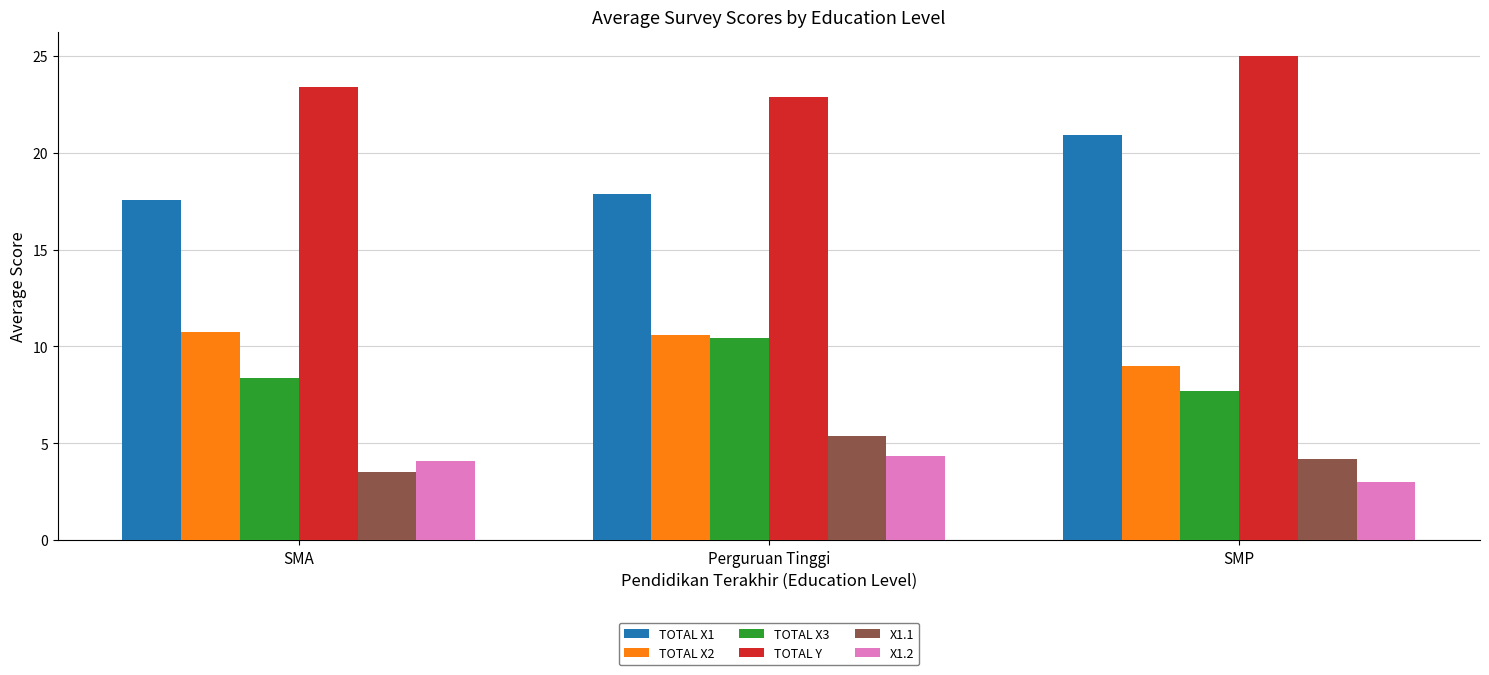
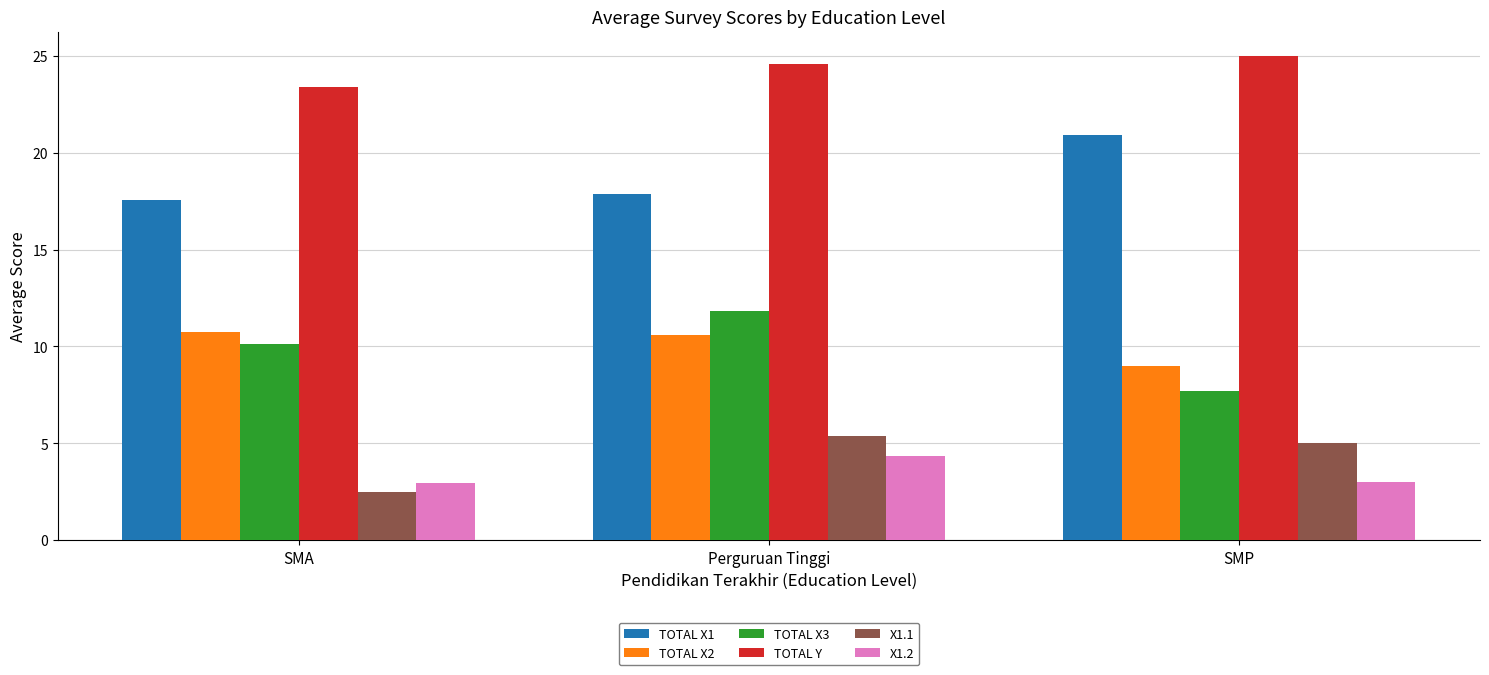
TOTAL X3, SMA: 8.4 -> 10.2
X1.1, SMA: 3.5 -> 2.5
X1.2, SMA: 4.1 -> 2.9
TOTAL X3, Perguruan Tinggi: 10.4 -> 11.8
TOTAL Y, Perguruan Tinggi: 22.9 -> 24.6
X1.1, SMP: 4.2 -> 5.0
